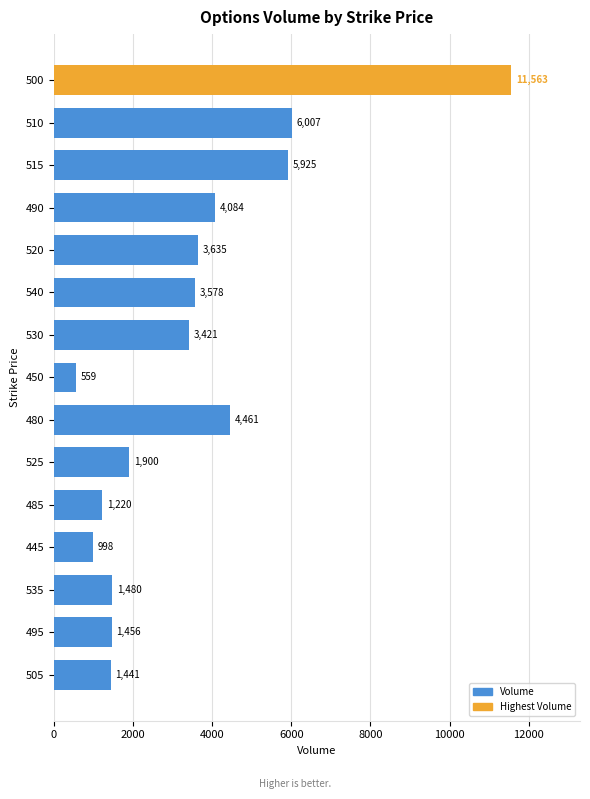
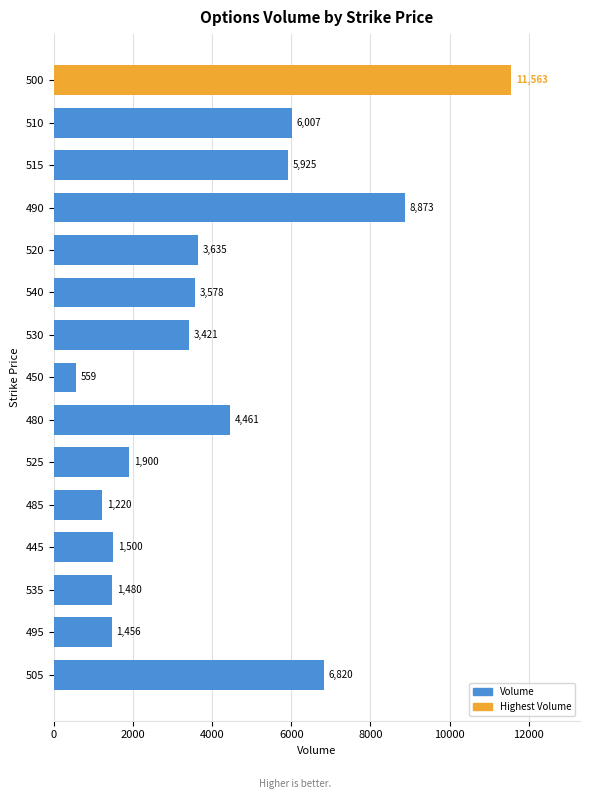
490: 4,084 -> 8,873
445: 998 -> 1,500
505: 1,441 -> 6,820
